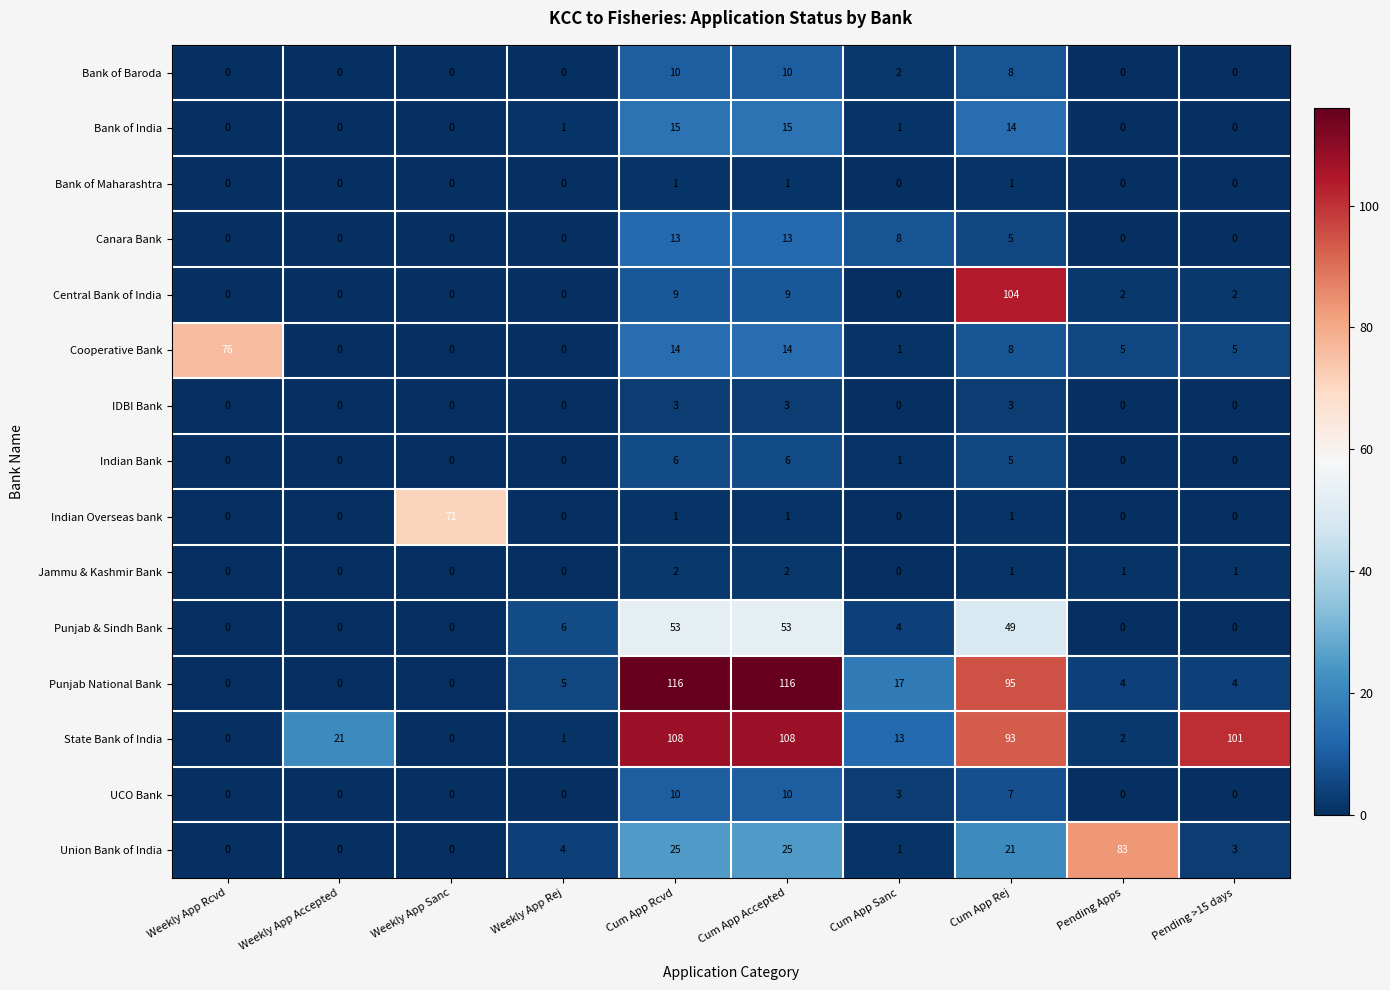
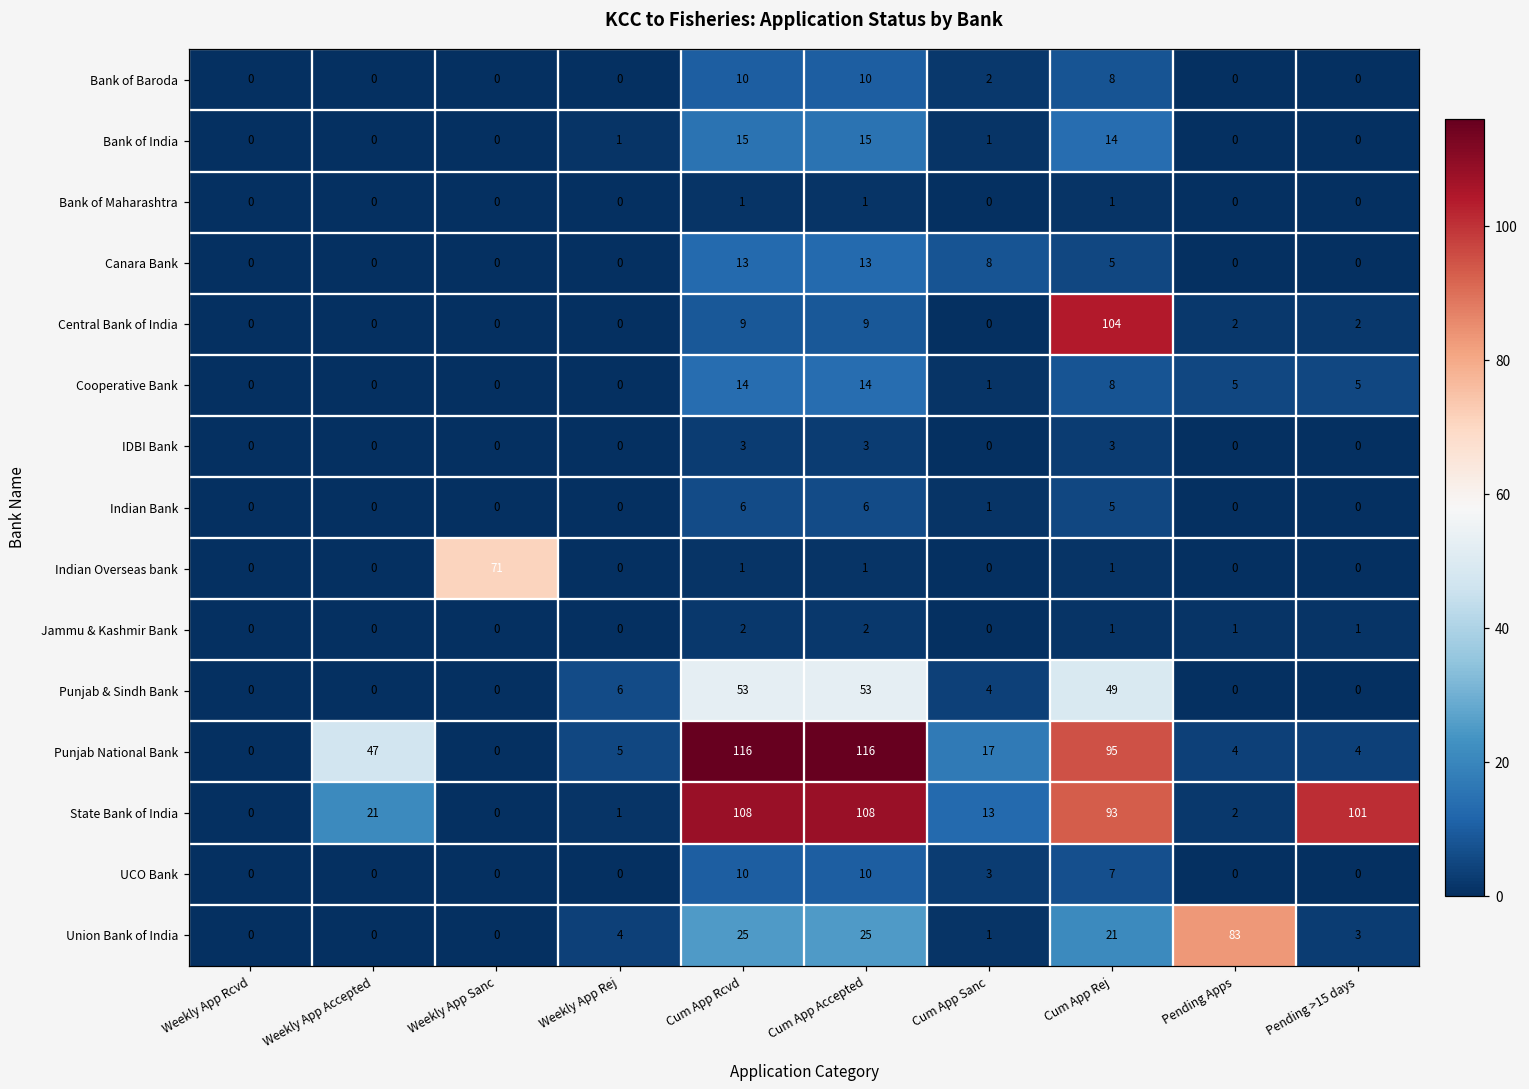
Cooperative Bank, Weekly App Rcvd: 76 -> 0
Punjab National Bank, Weekly App Accepted: 0 -> 47
